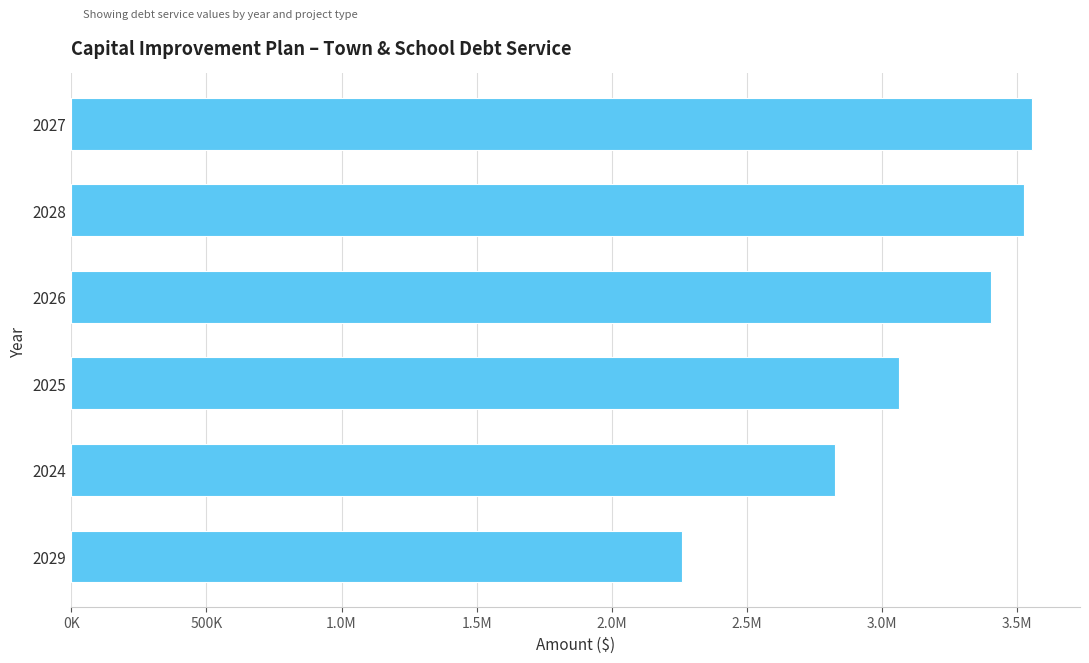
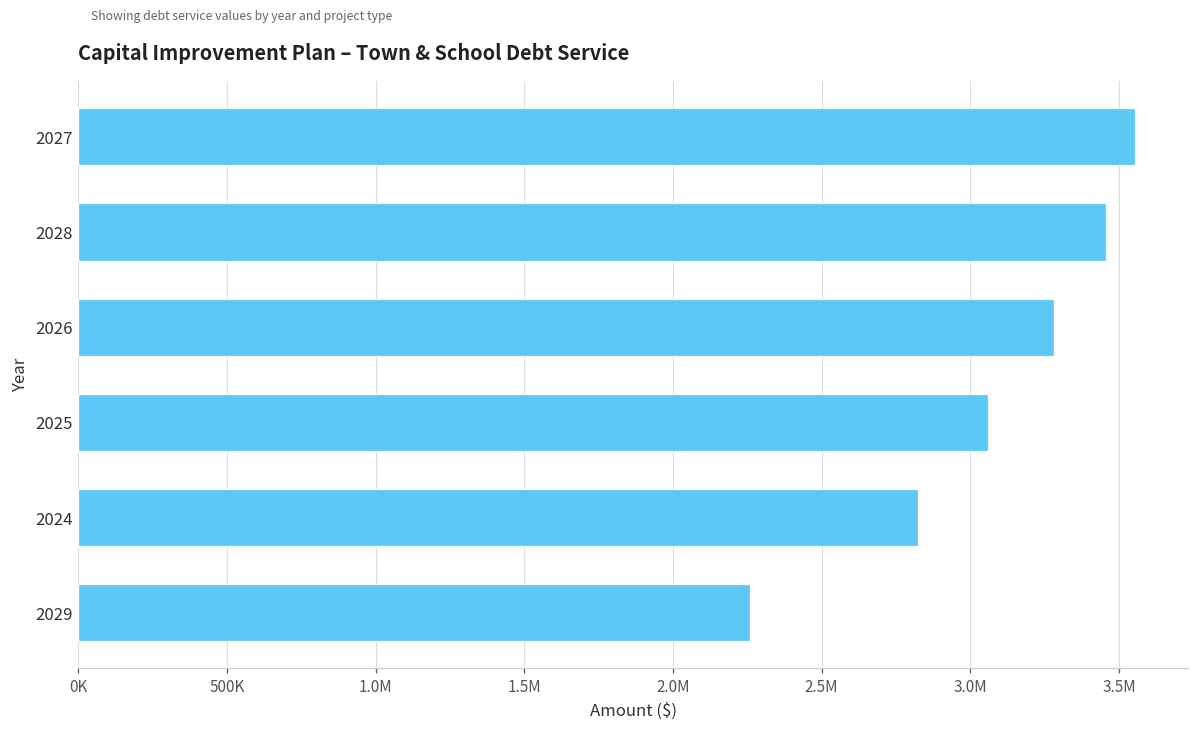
2028: 3520000 -> 3460000
2026: 3400000 -> 3280000
